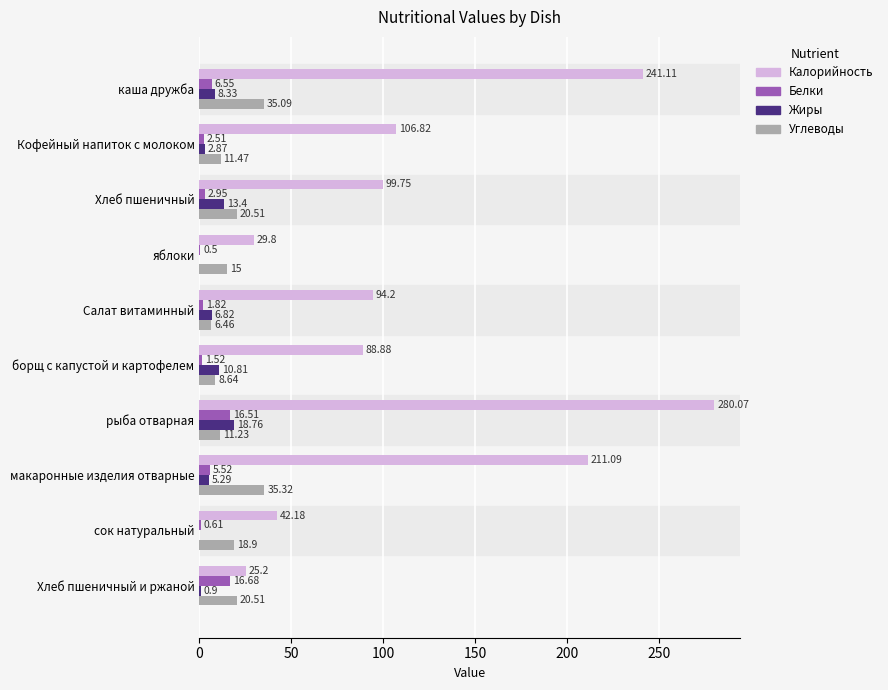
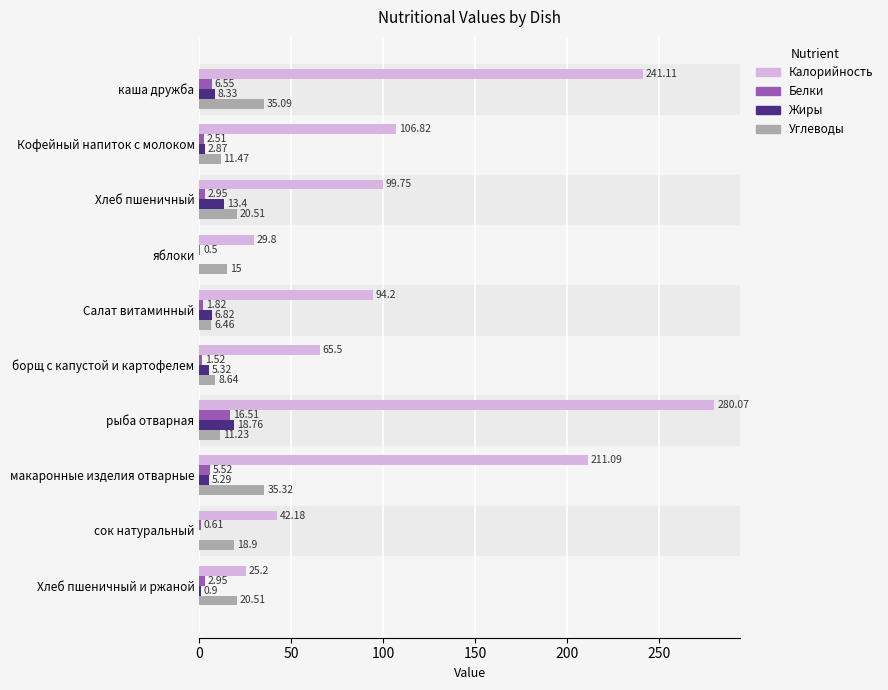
Калорийность, борщ с капустой и картофелем: 88.88 -> 65.5
Жиры, борщ с капустой и картофелем: 10.81 -> 5.32
Белки, Хлеб пшеничный и ржаной: 16.68 -> 2.95
